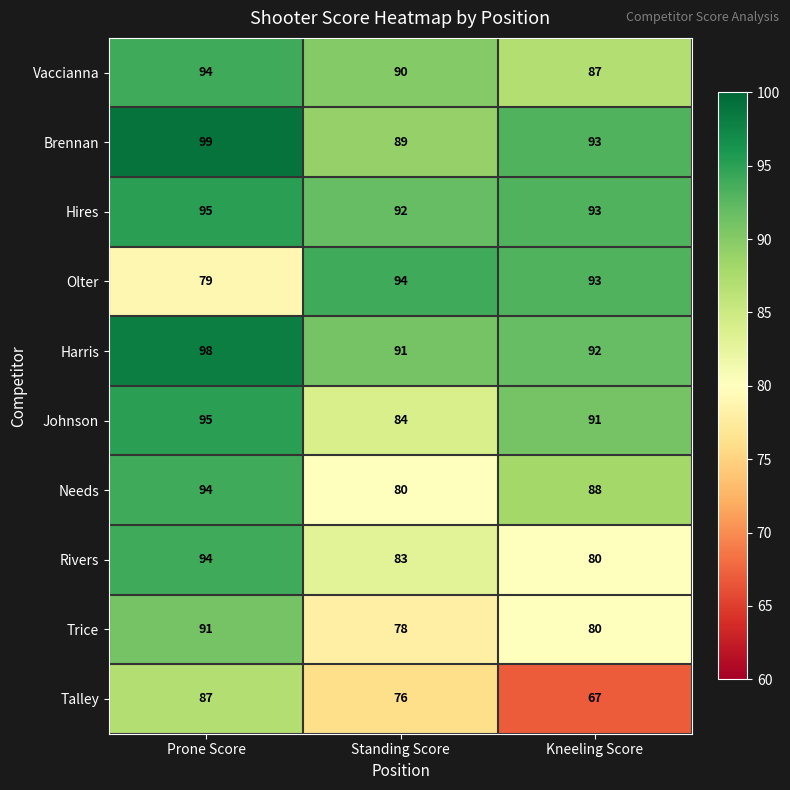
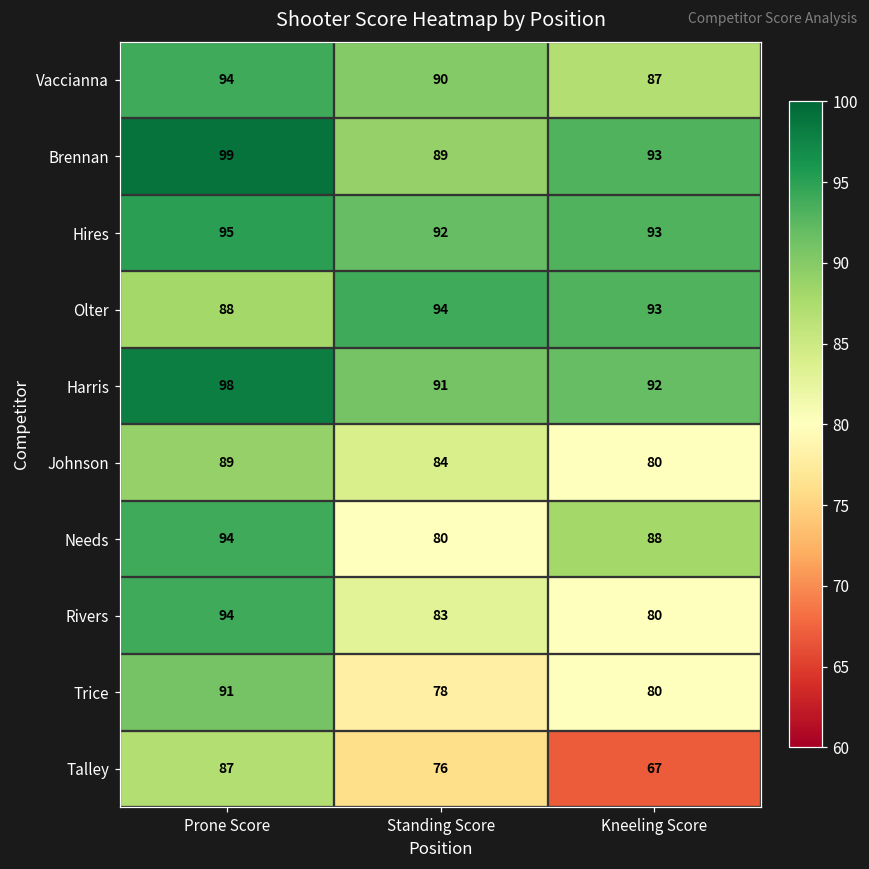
Olter, Prone Score: 79 -> 88
Johnson, Prone Score: 95 -> 89
Johnson, Kneeling Score: 91 -> 80
